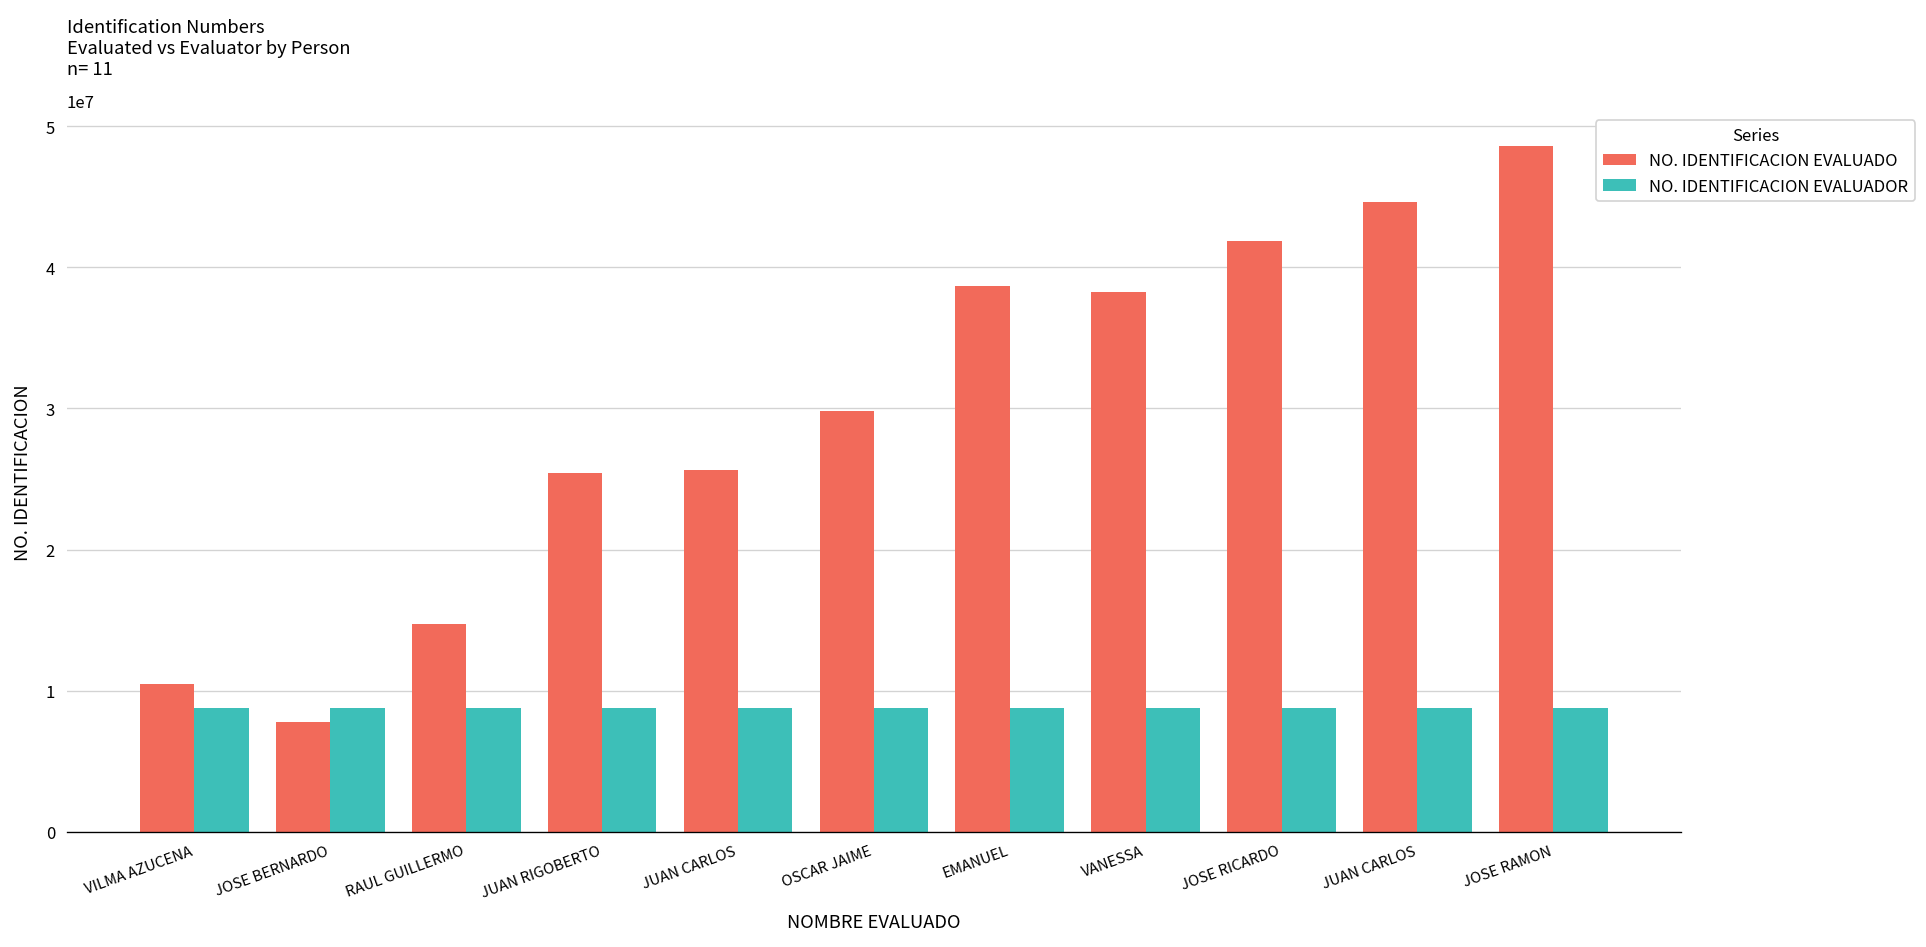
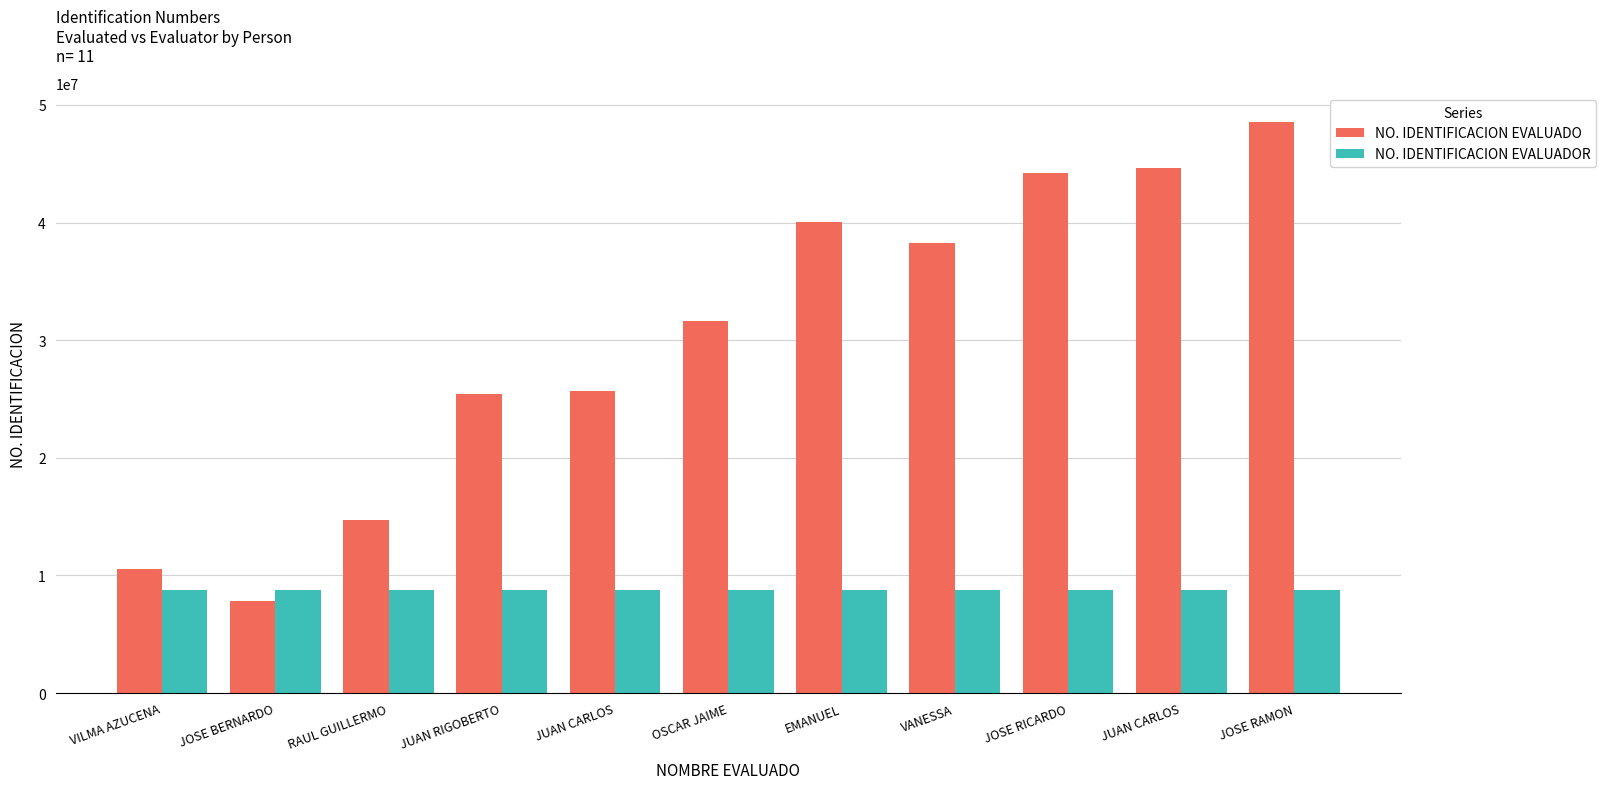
NO. IDENTIFICACION EVALUADO, OSCAR JAIME: 29800000 -> 31700000
NO. IDENTIFICACION EVALUADO, EMANUEL: 38700000 -> 40000000
NO. IDENTIFICACION EVALUADO, JOSE RICARDO: 41800000 -> 44200000
